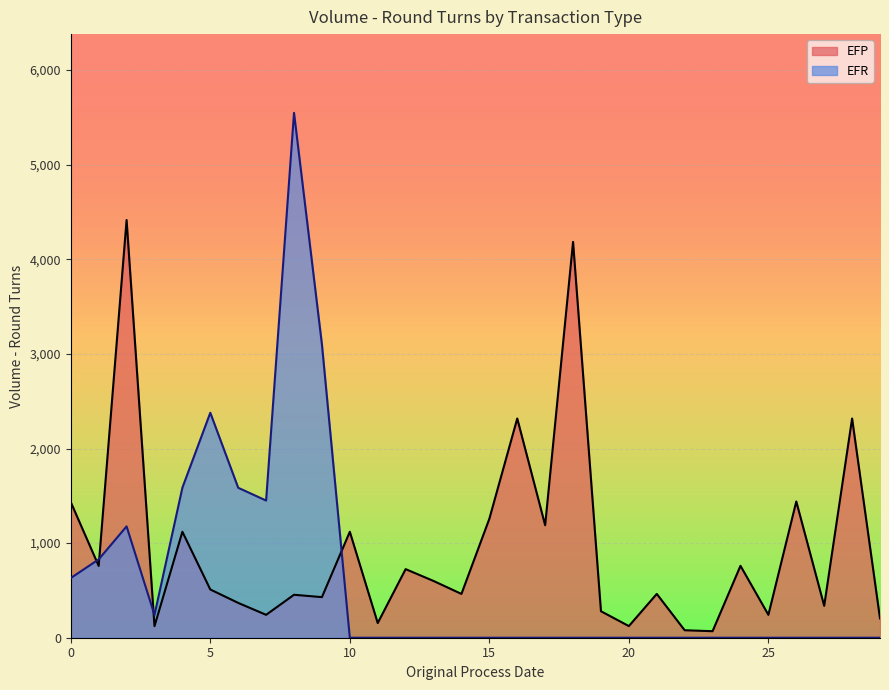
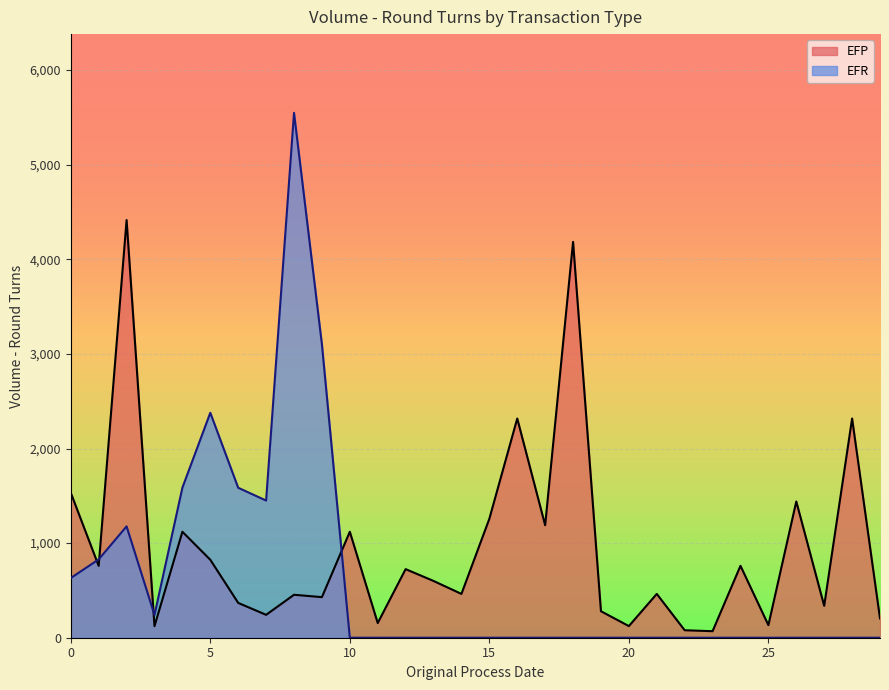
EFP, 0: 1,400 -> 1,500
EFP, 5: 500 -> 800
EFP, 25: 200 -> 100
